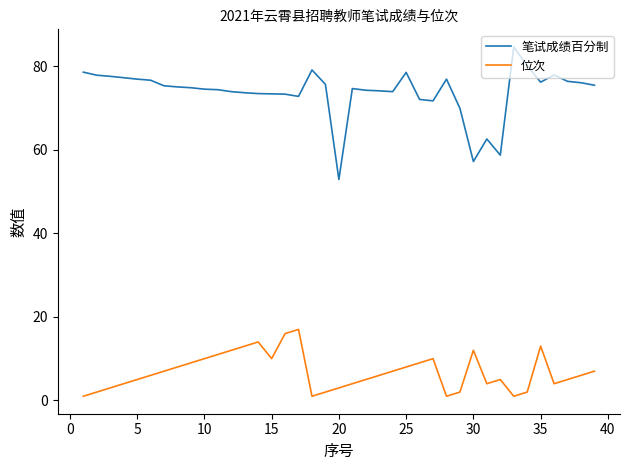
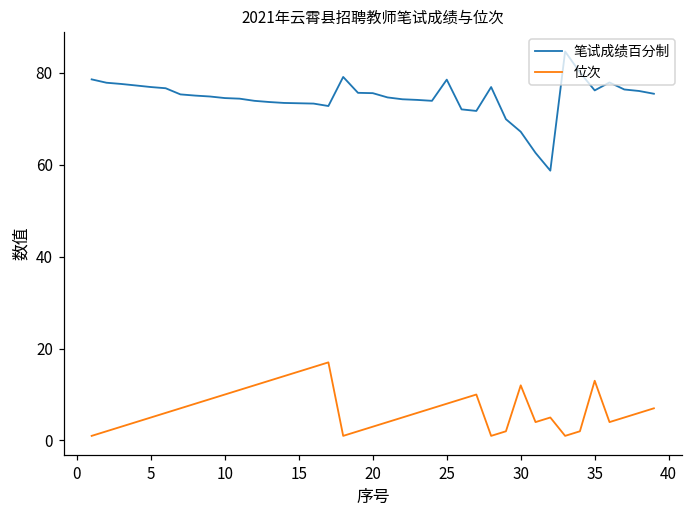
位次, 15: 10 -> 15
笔试成绩百分制, 20: 53 -> 76
笔试成绩百分制, 30: 57 -> 67
